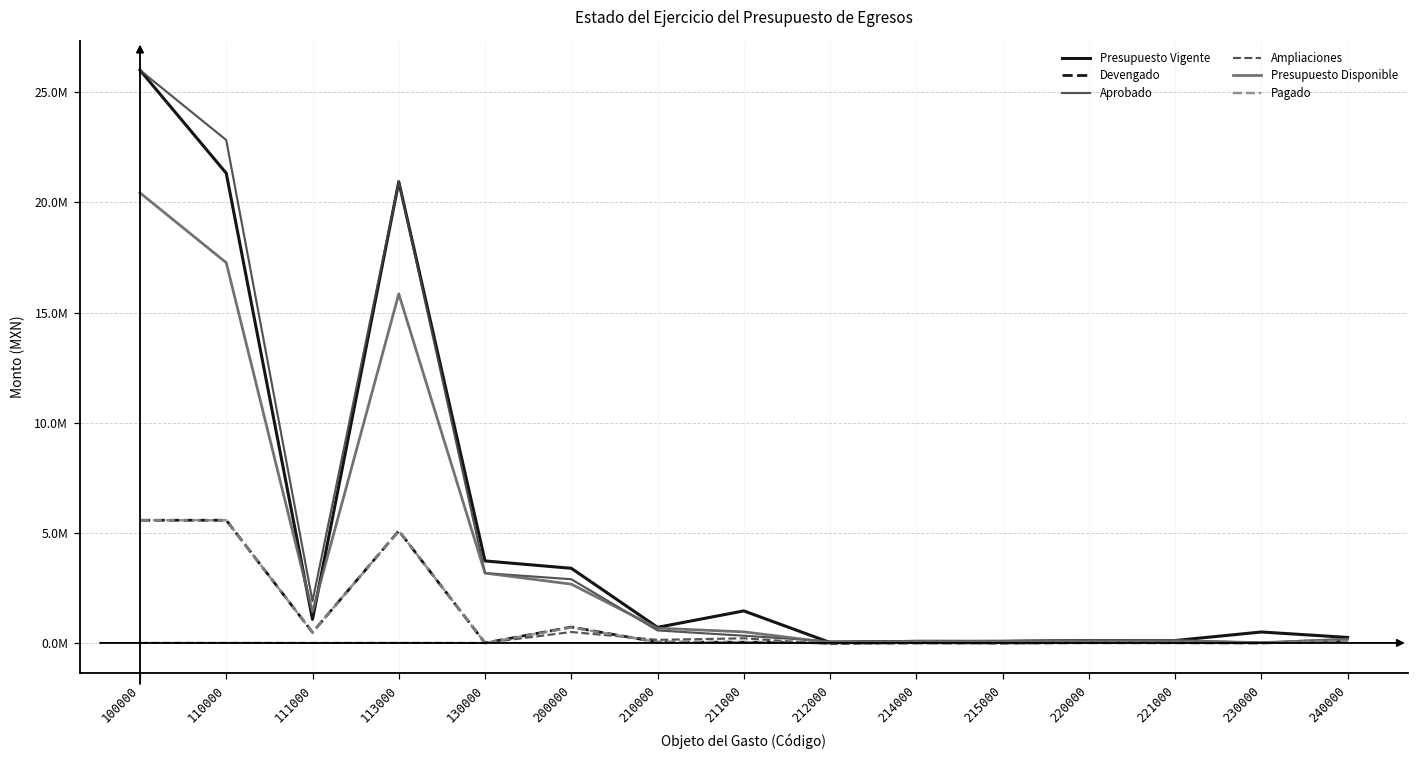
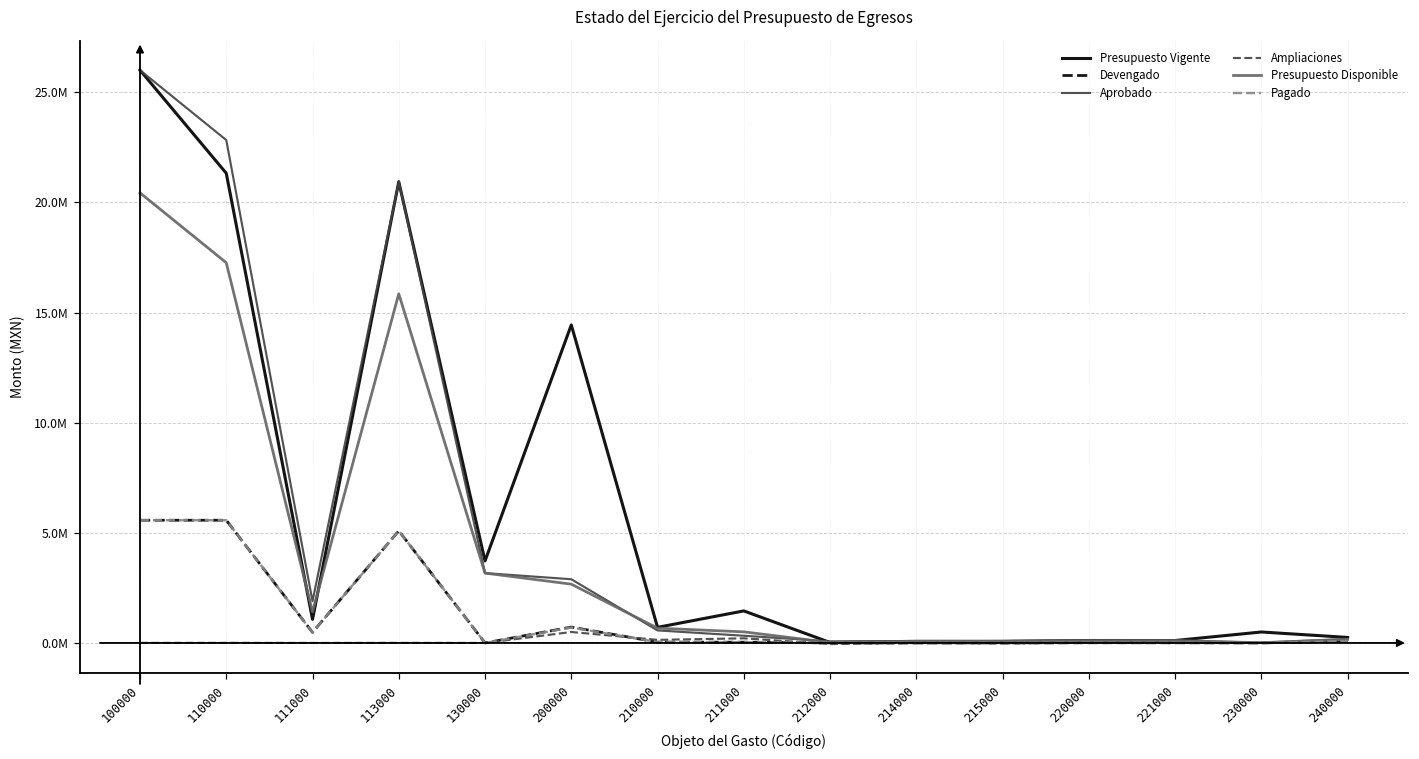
Presupuesto Vigente, 200000: 3400000 -> 14400000
